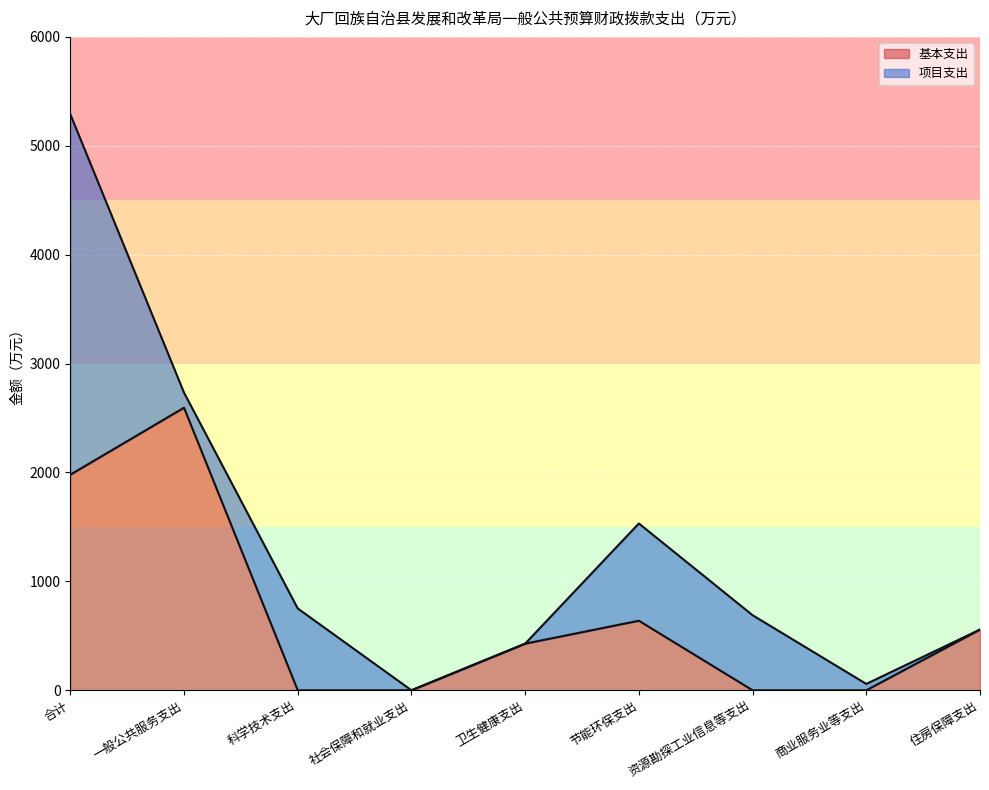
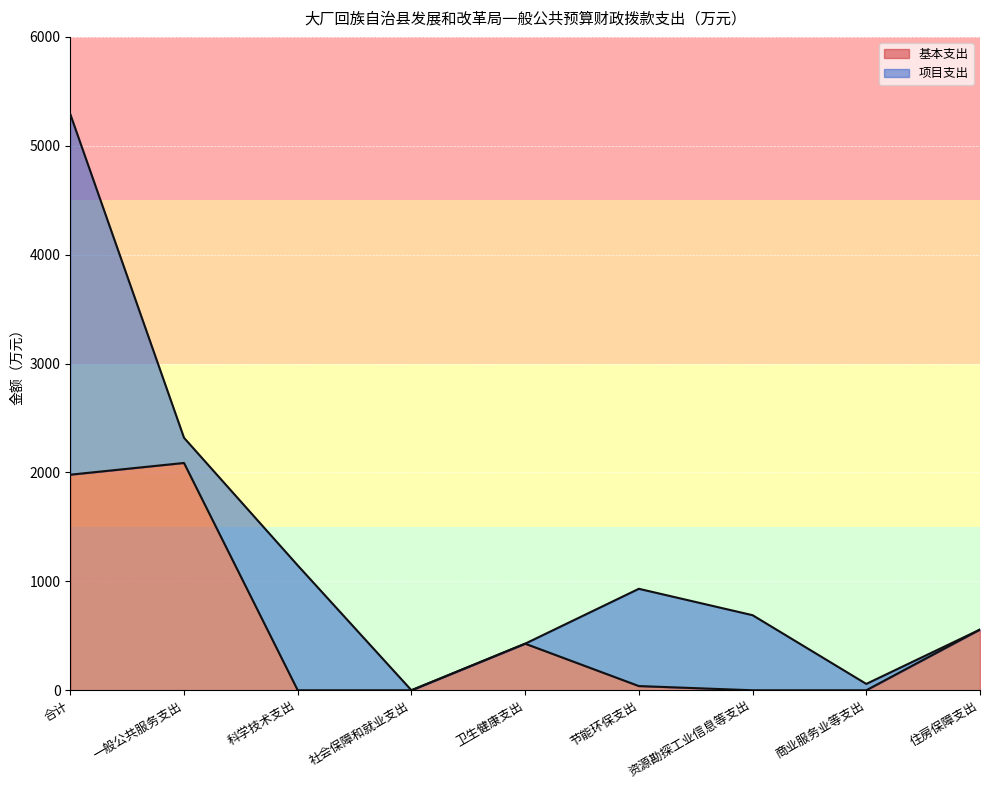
基本支出, 一般公共服务支出: 2590 -> 2090
项目支出, 一般公共服务支出: 140 -> 230
项目支出, 科学技术支出: 750 -> 1150
基本支出, 节能环保支出: 640 -> 40
